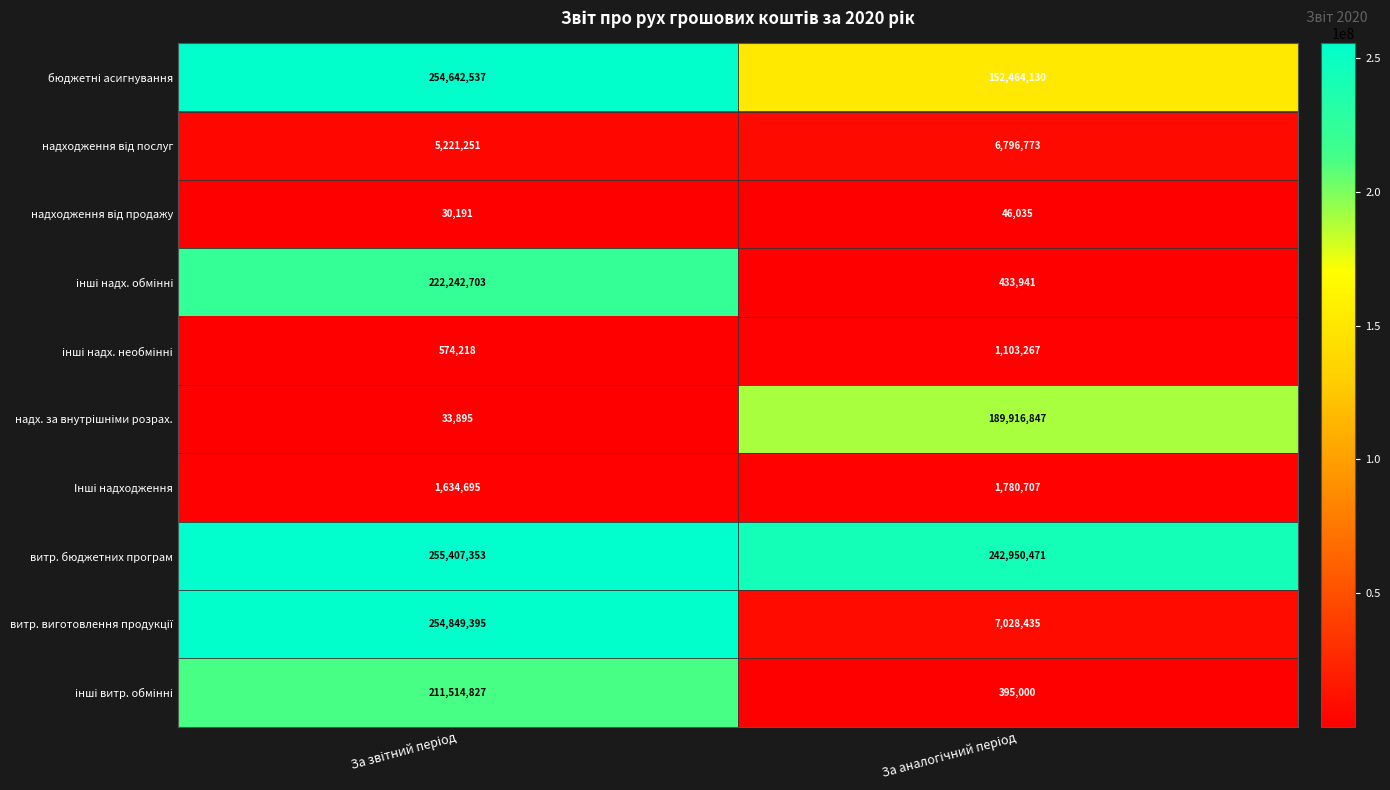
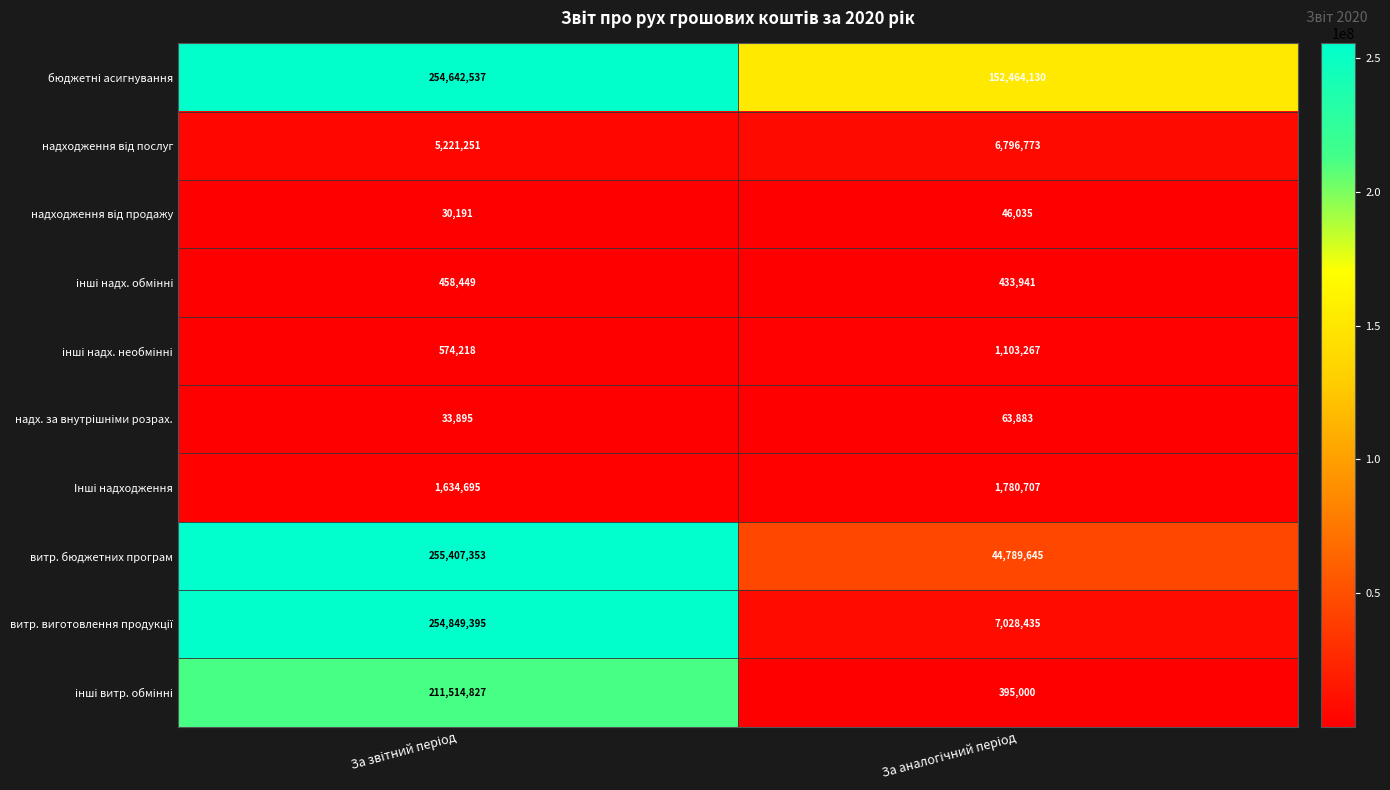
інші надх. обмінні, За звітний період: 222,242,703 -> 458,449
надх. за внутрішніми розрах., За аналогічний період: 189,916,847 -> 63,883
витр. бюджетних програм, За аналогічний період: 242,950,471 -> 44,789,645
